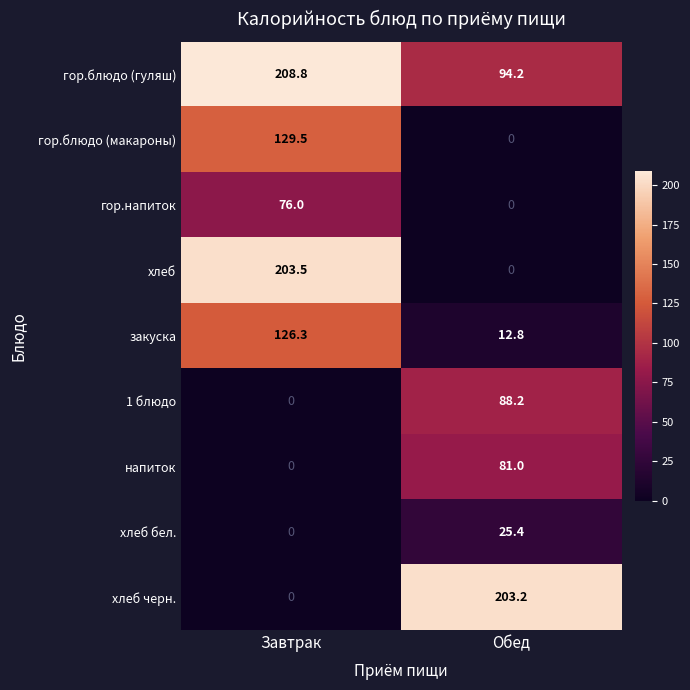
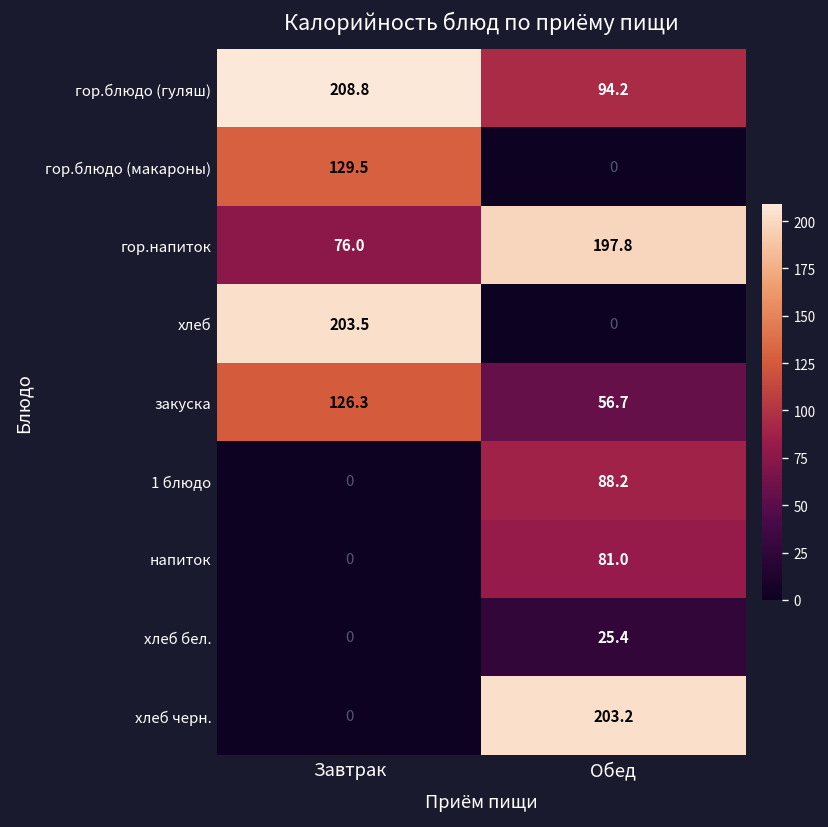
гор.напиток, Обед: 0 -> 197.8
закуска, Обед: 12.8 -> 56.7
